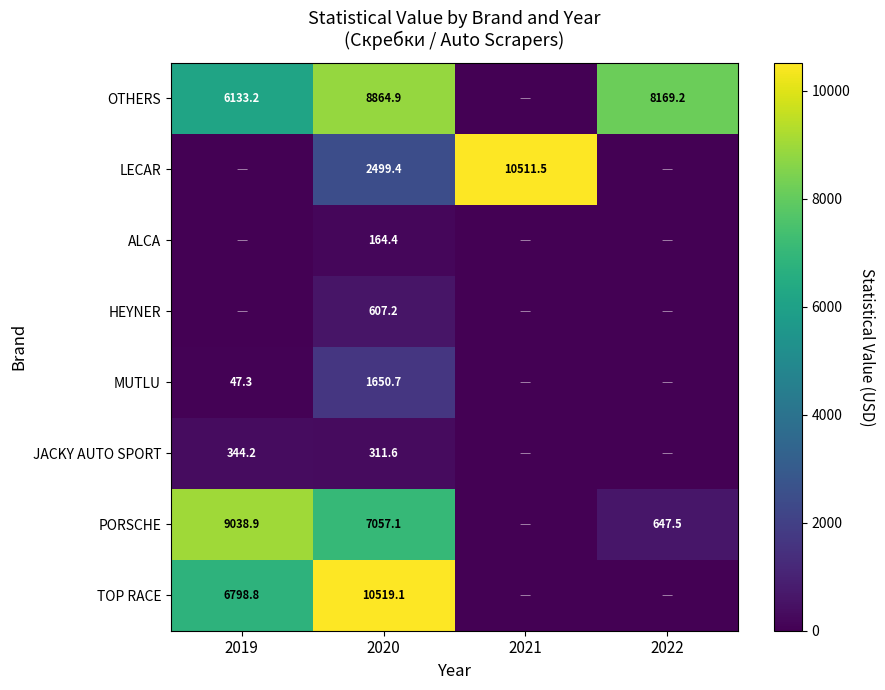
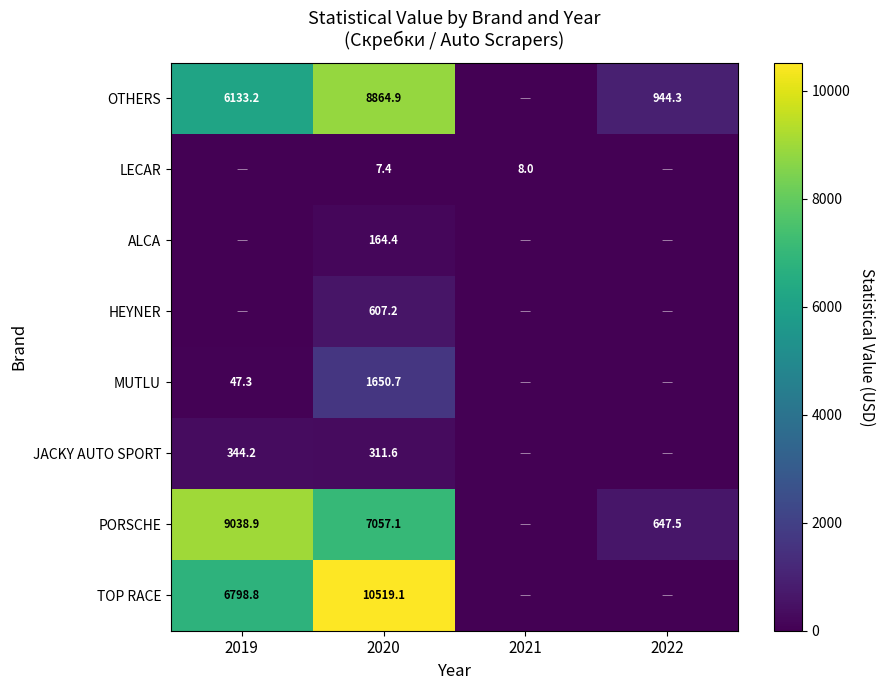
OTHERS, 2022: 8169.2 -> 944.3
LECAR, 2020: 2499.4 -> 7.4
LECAR, 2021: 10511.5 -> 8.0
